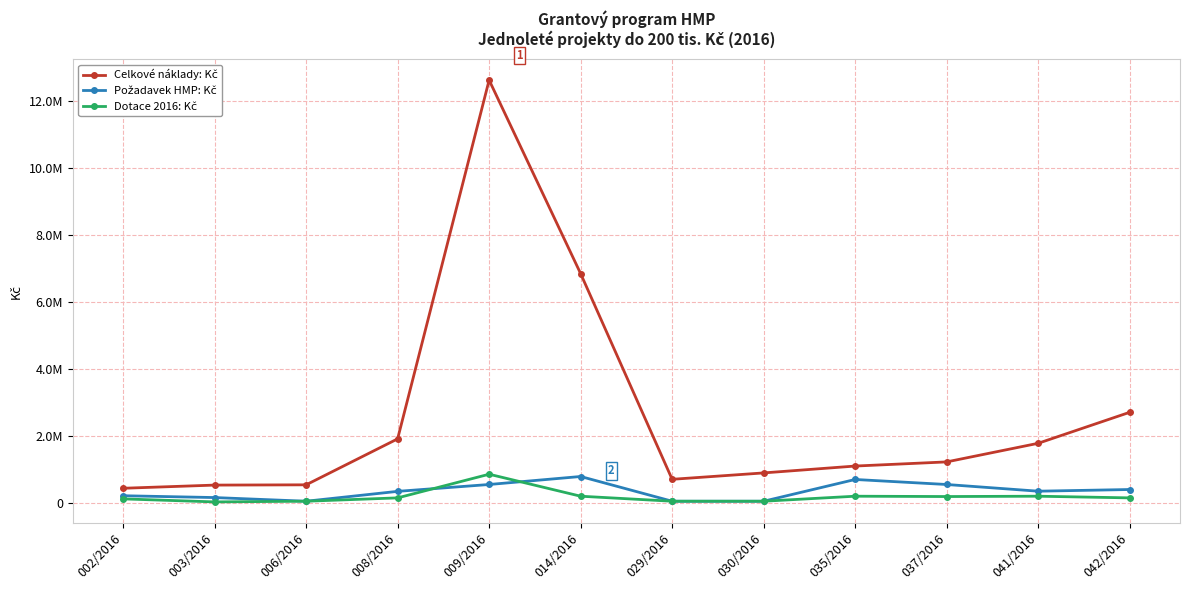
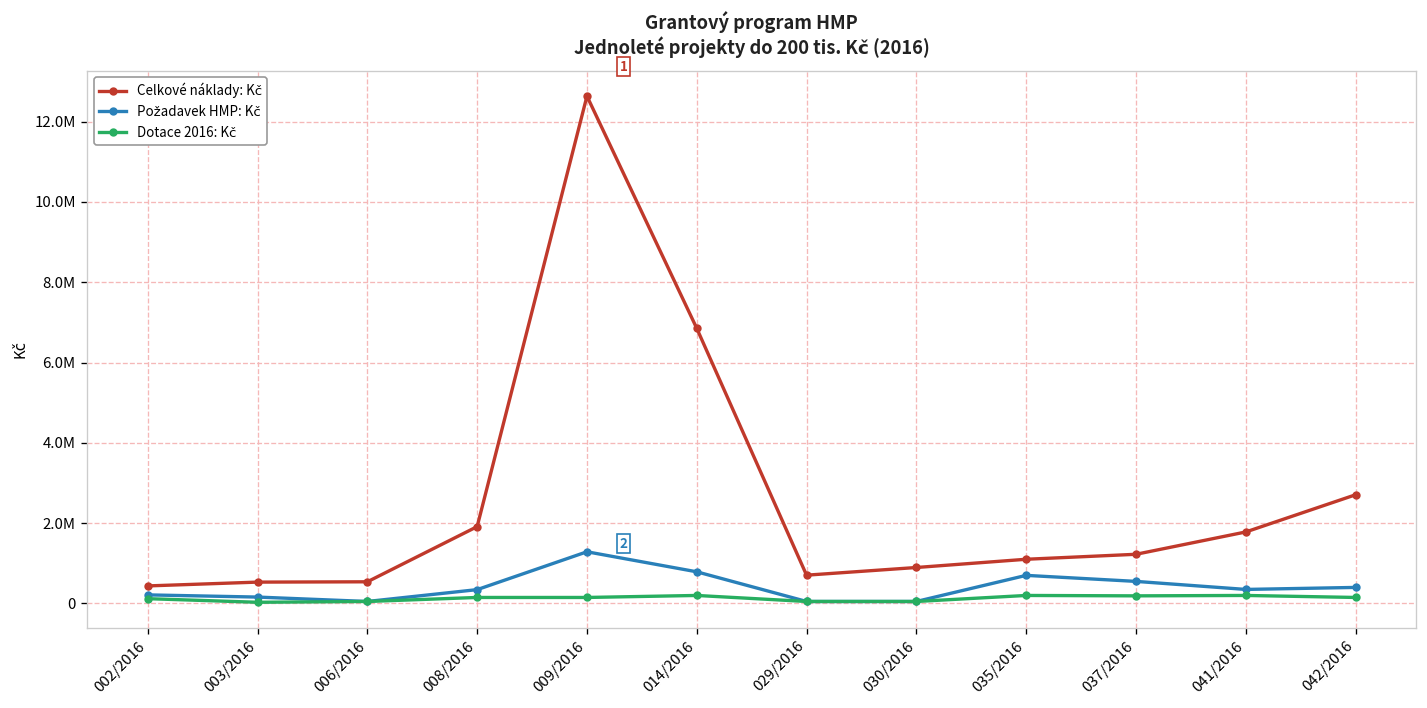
Požadavek HMP: Kč, 009/2016: 600000 -> 1300000
Dotace 2016: Kč, 009/2016: 900000 -> 200000
